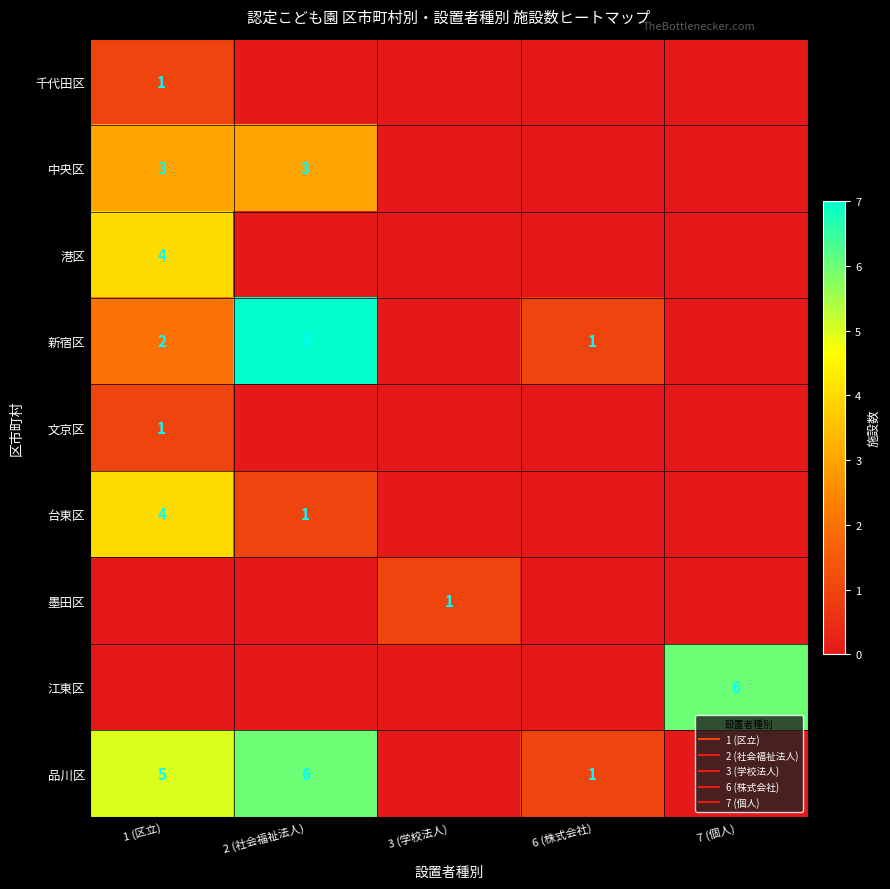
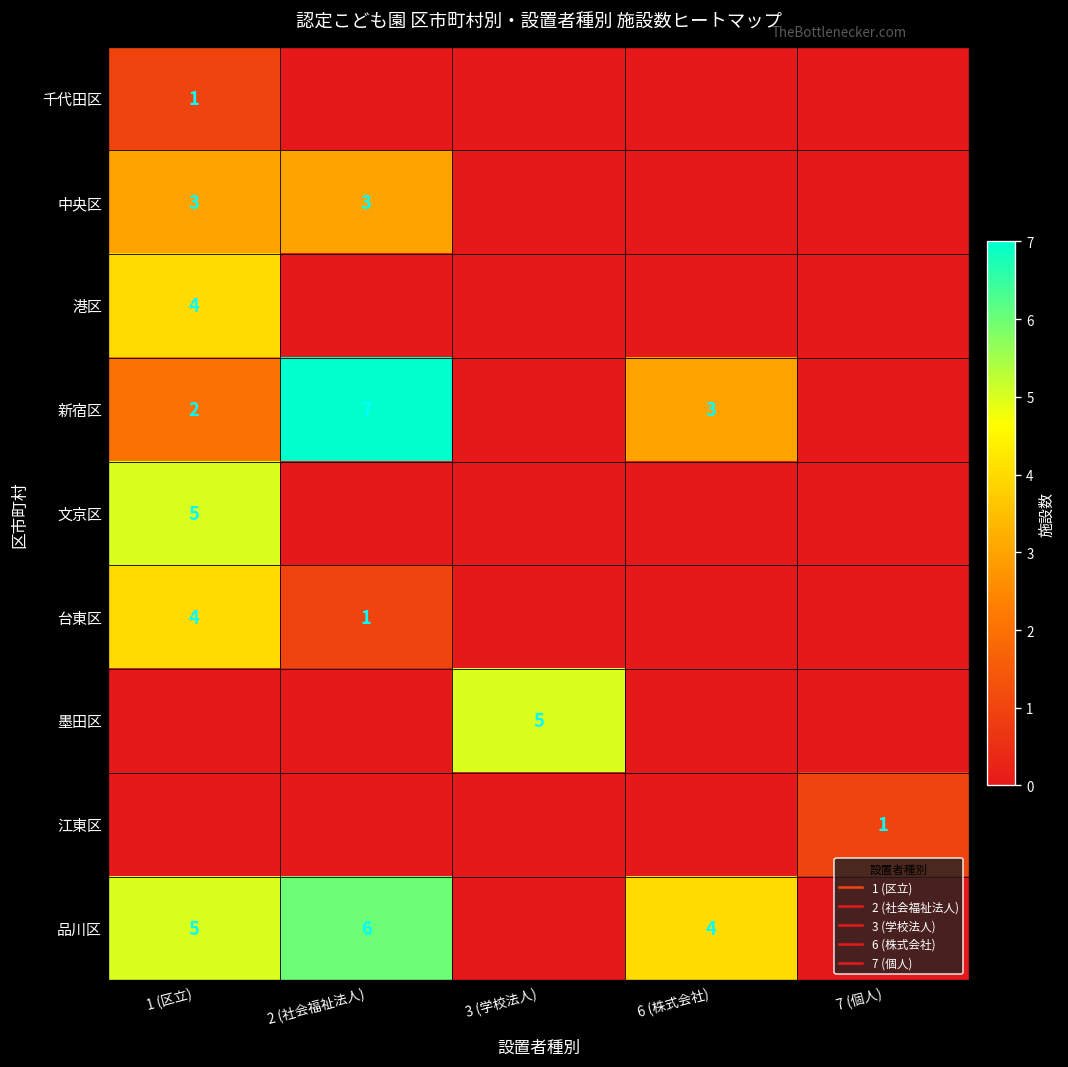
新宿区, 6 (株式会社): 1 -> 3
文京区, 1 (区立): 1 -> 5
墨田区, 3 (学校法人): 1 -> 5
江東区, 7 (個人): 6 -> 1
品川区, 6 (株式会社): 1 -> 4
